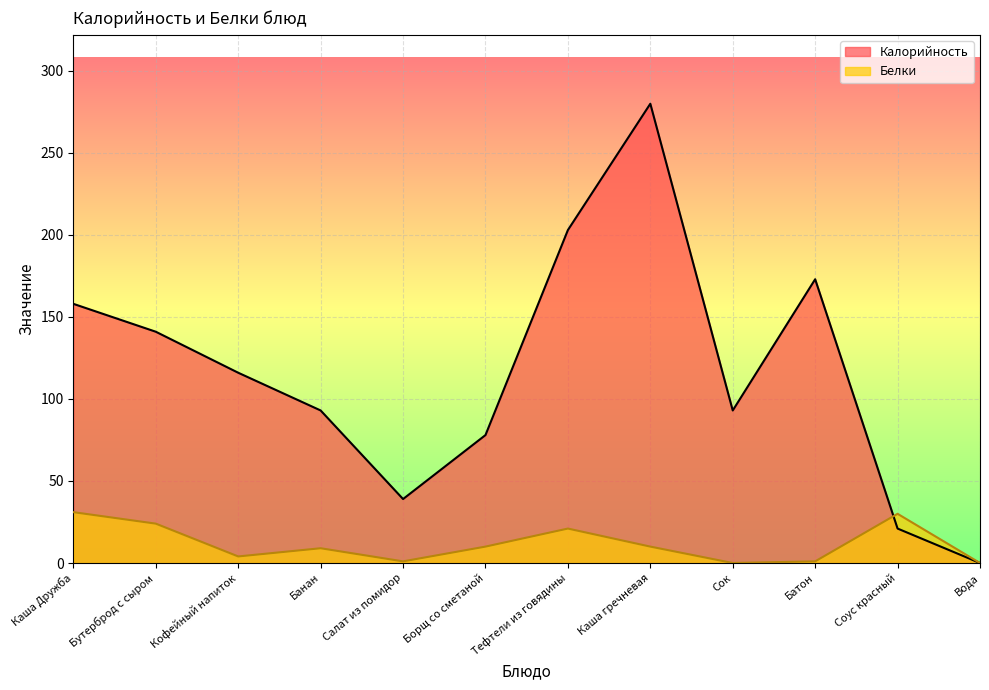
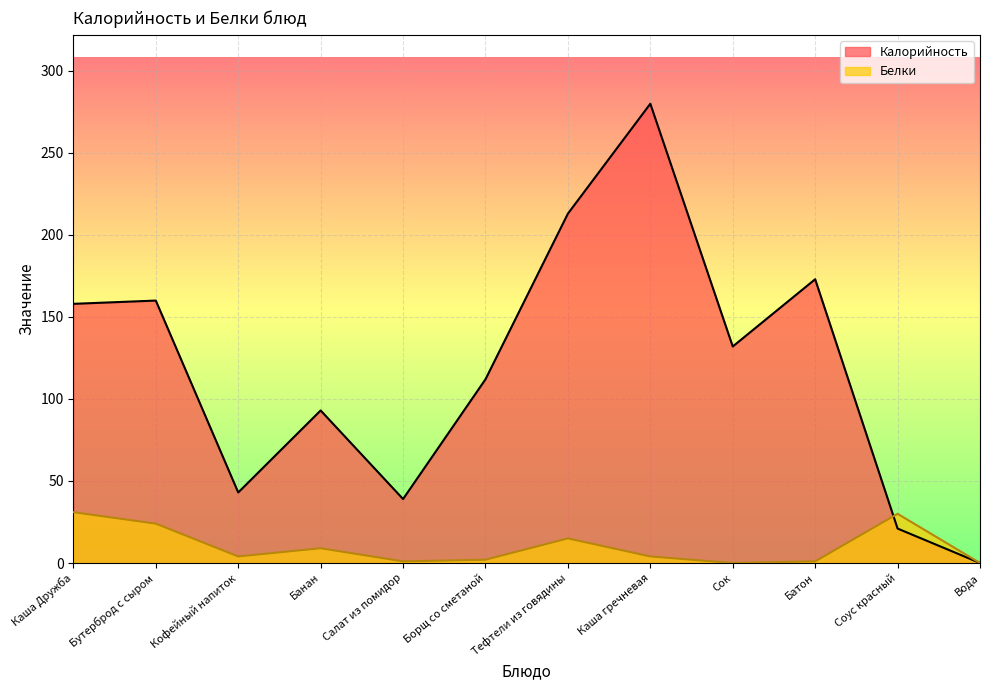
Калорийность, Бутерброд с сыром: 141 -> 160
Калорийность, Кофейный напиток: 116 -> 43
Калорийность, Борщ со сметаной: 78 -> 112
Белки, Борщ со сметаной: 10 -> 2
Калорийность, Тефтели из говядины: 203 -> 213
Белки, Тефтели из говядины: 21 -> 15
Белки, Каша гречневая: 10 -> 4
Калорийность, Сок: 93 -> 132
